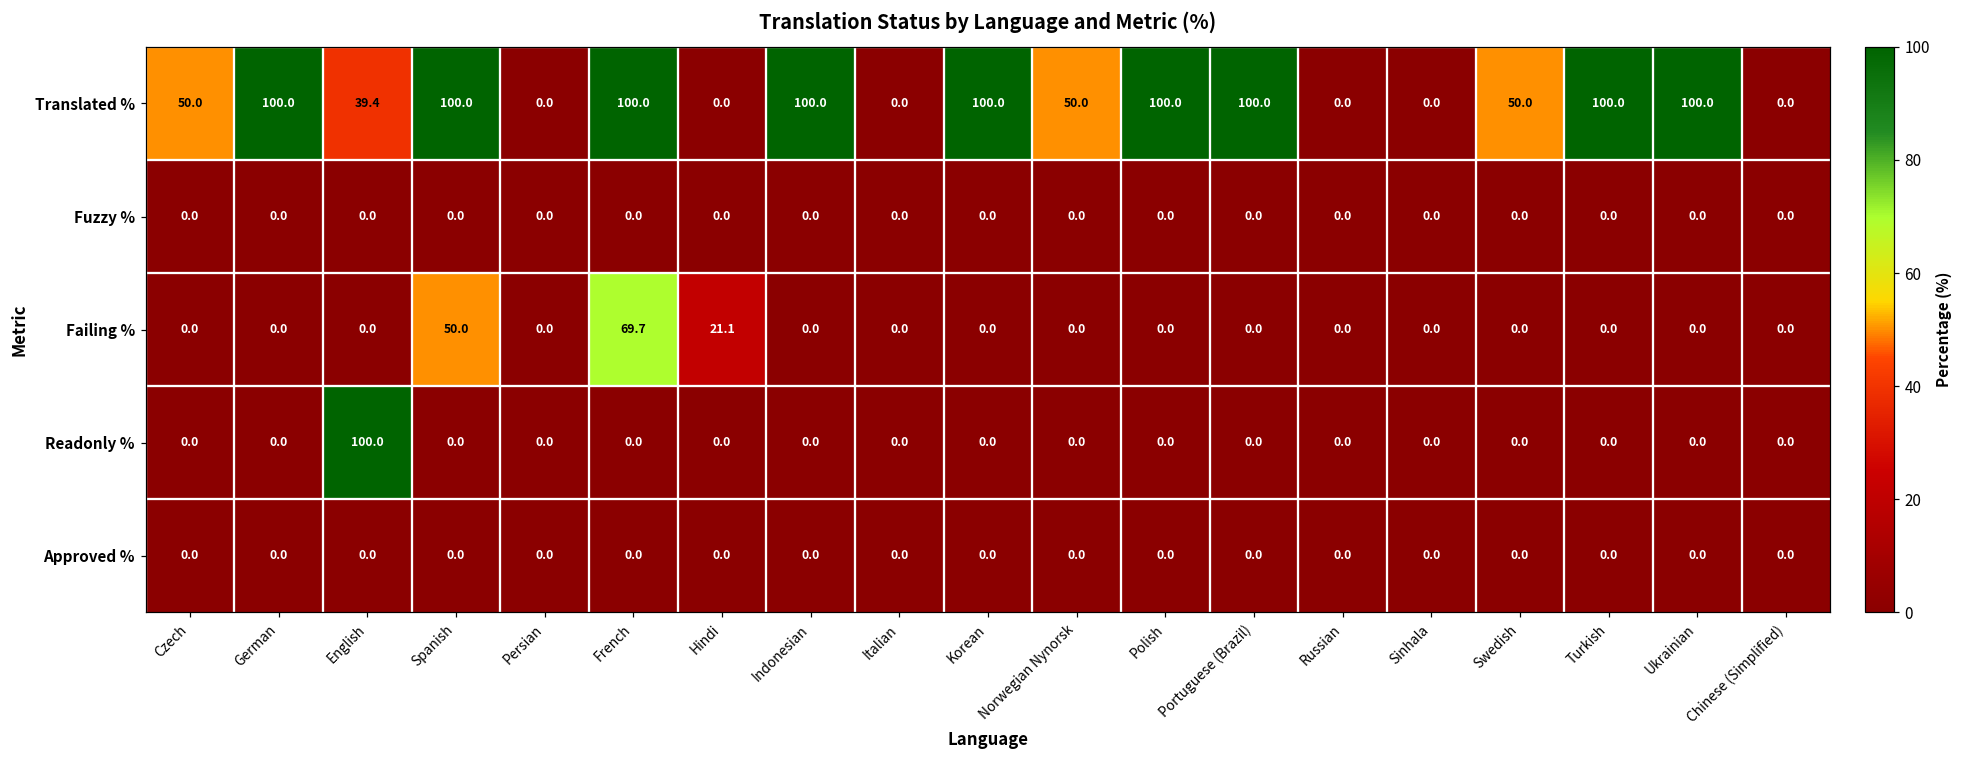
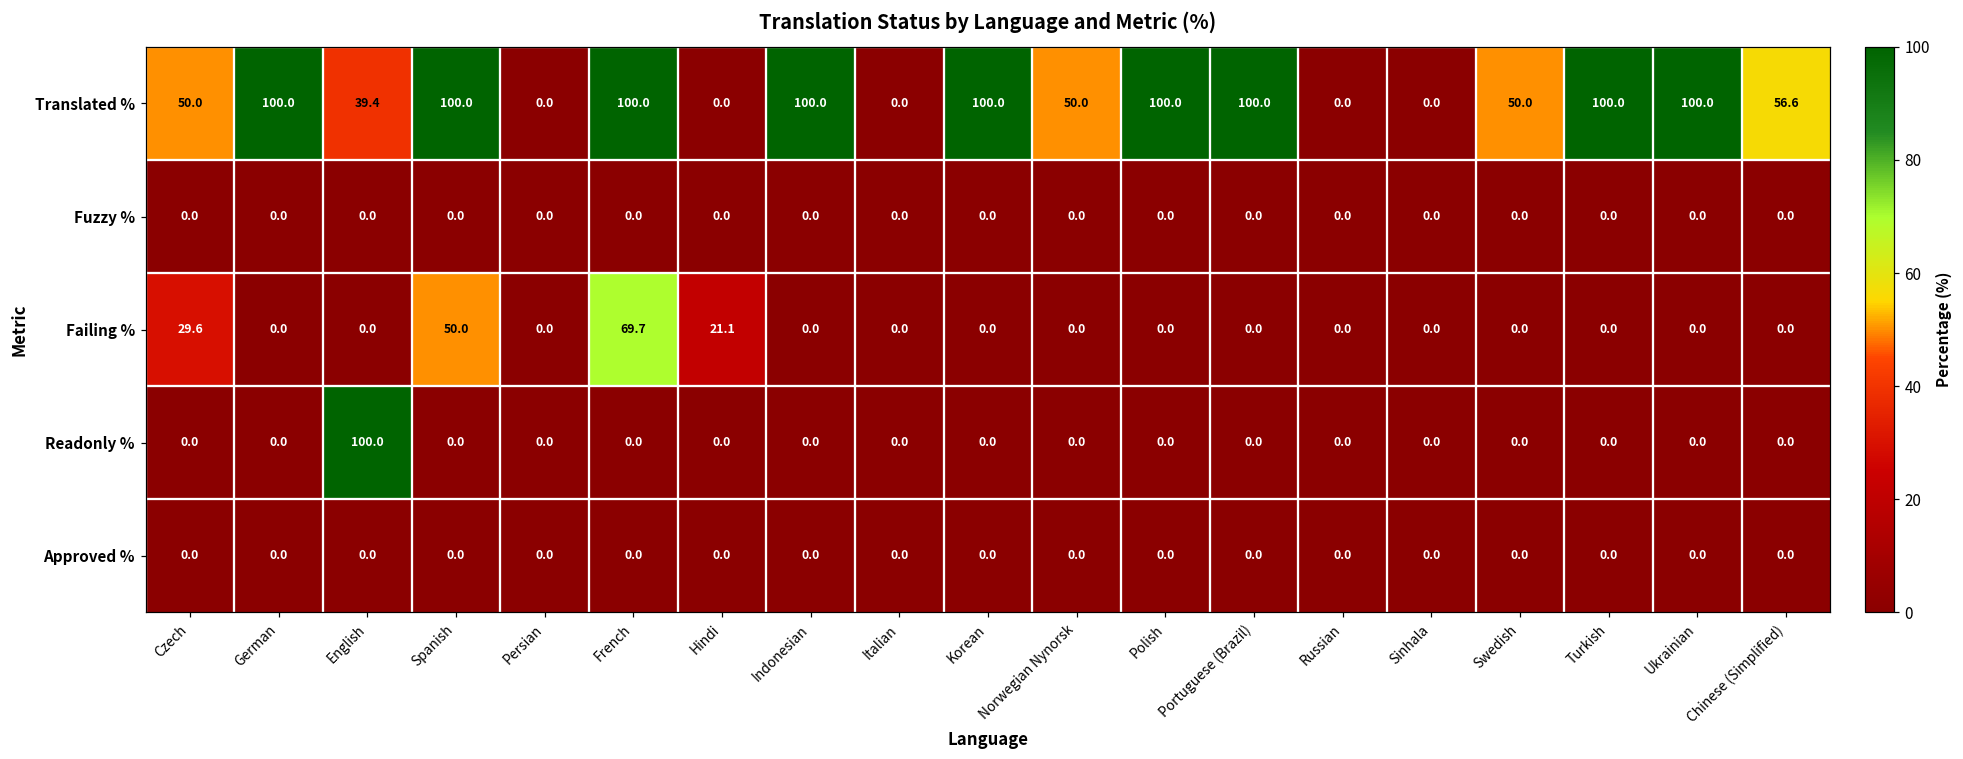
Translated %, Chinese (Simplified): 0.0 -> 56.6
Failing %, Czech: 0.0 -> 29.6
